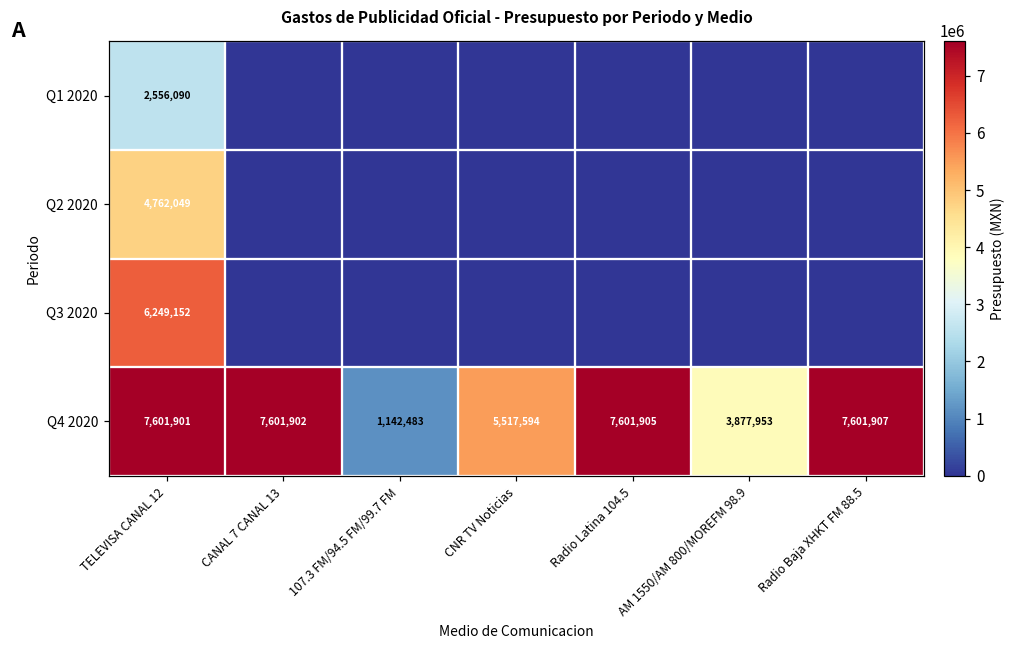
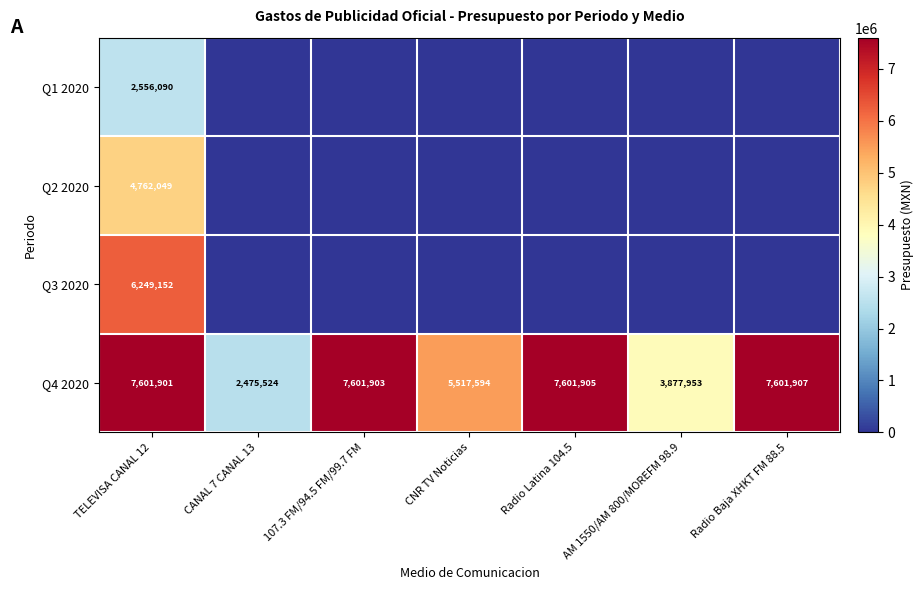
Q4 2020, CANAL 7 CANAL 13: 7,601,902 -> 2,475,524
Q4 2020, 107.3 FM/94.5 FM/99.7 FM: 1,142,483 -> 7,601,903
